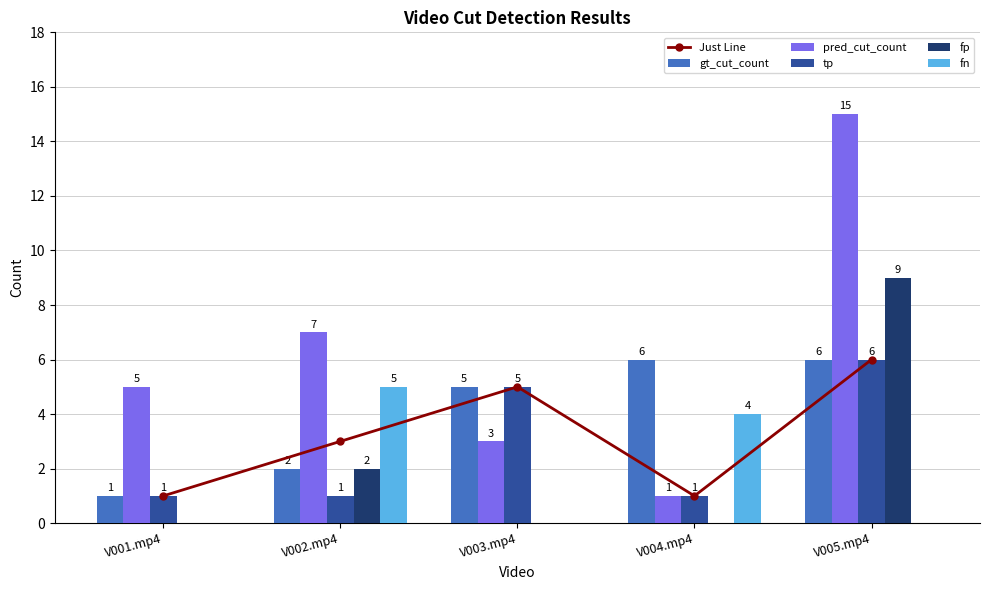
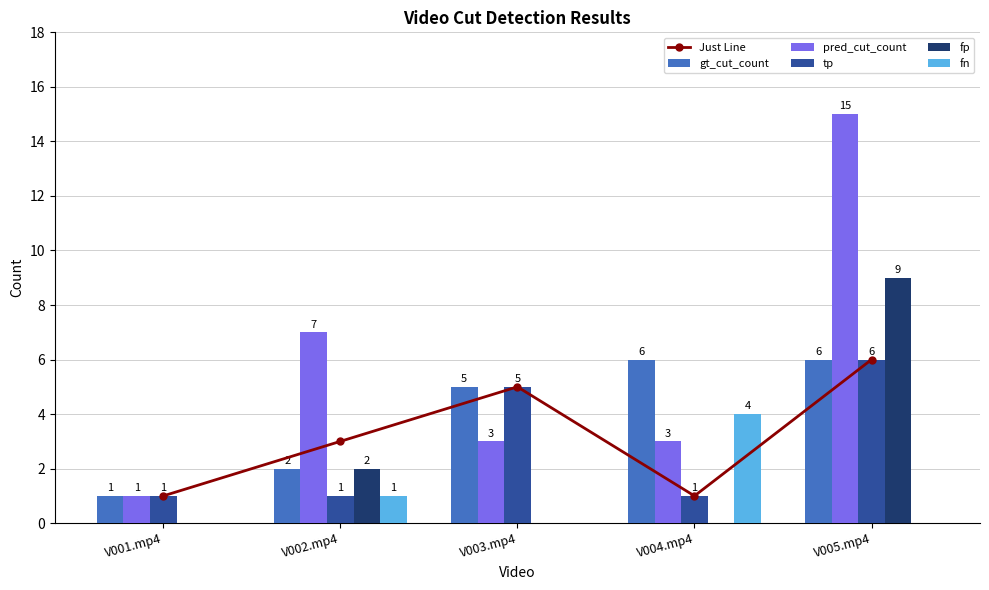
pred_cut_count, V001.mp4: 5 -> 1
fn, V002.mp4: 5 -> 1
pred_cut_count, V004.mp4: 1 -> 3
